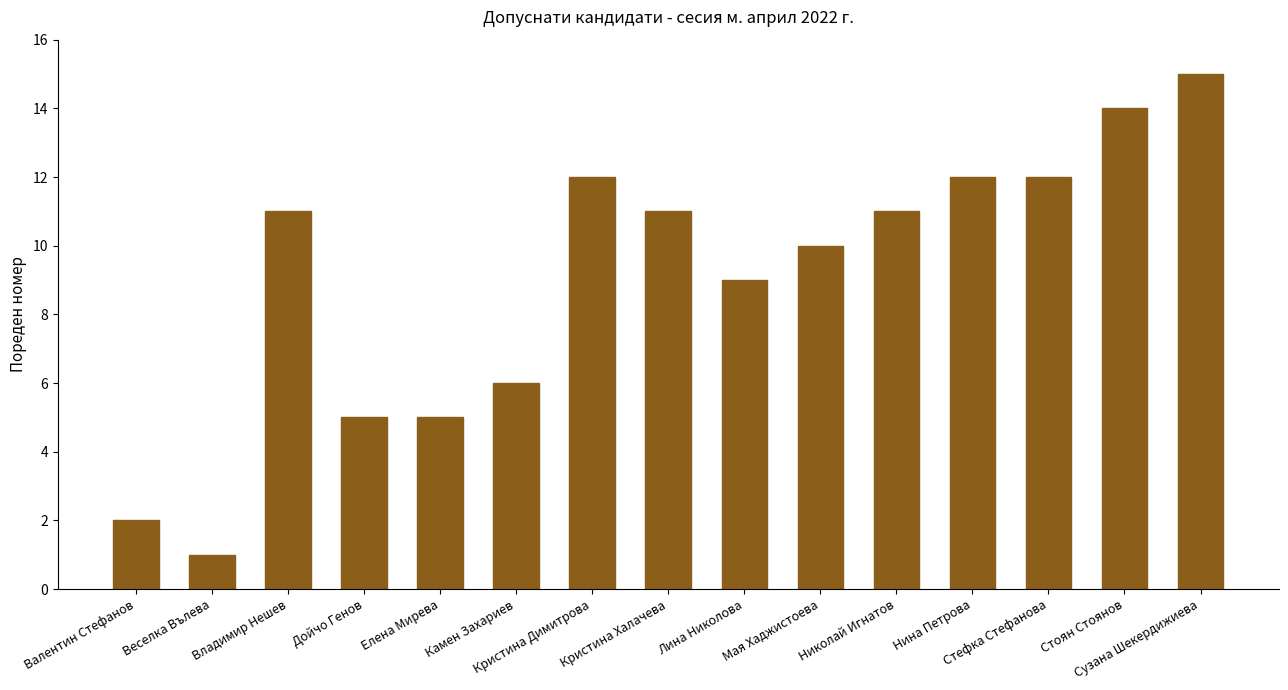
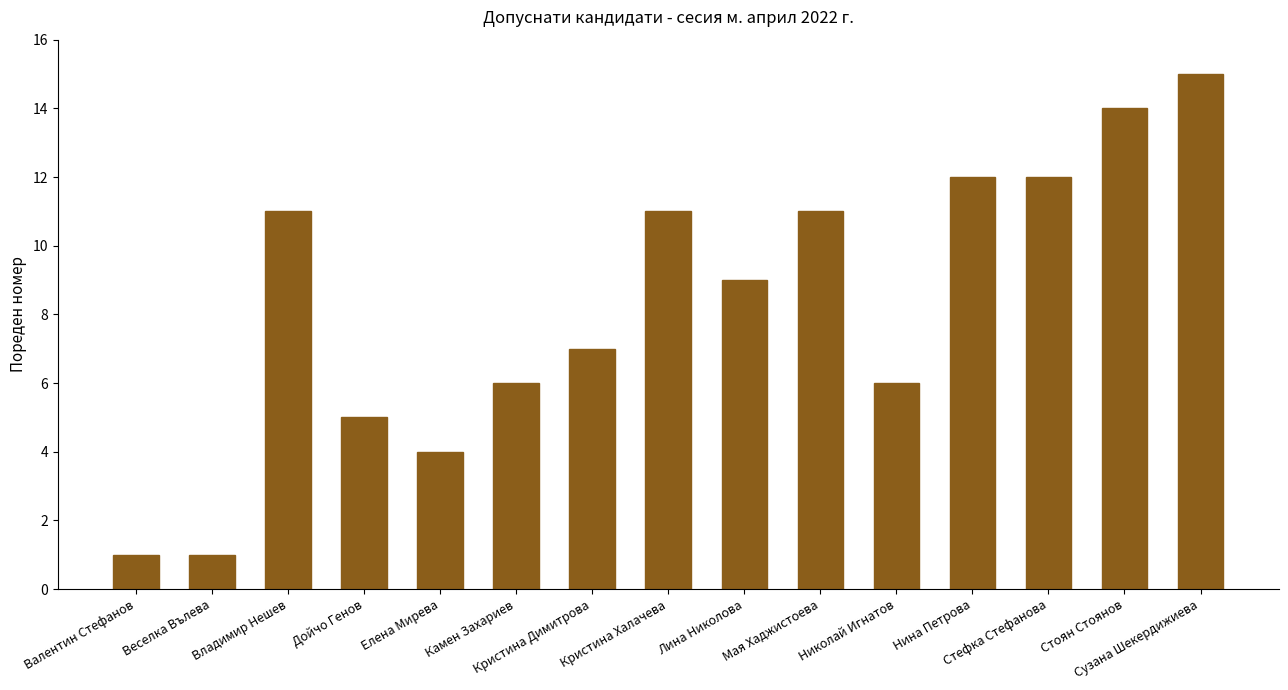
Валентин Стефанов: 2 -> 1
Елена Мирева: 5 -> 4
Кристина Димитрова: 12 -> 7
Мая Хаджистоева: 10 -> 11
Николай Игнатов: 11 -> 6
